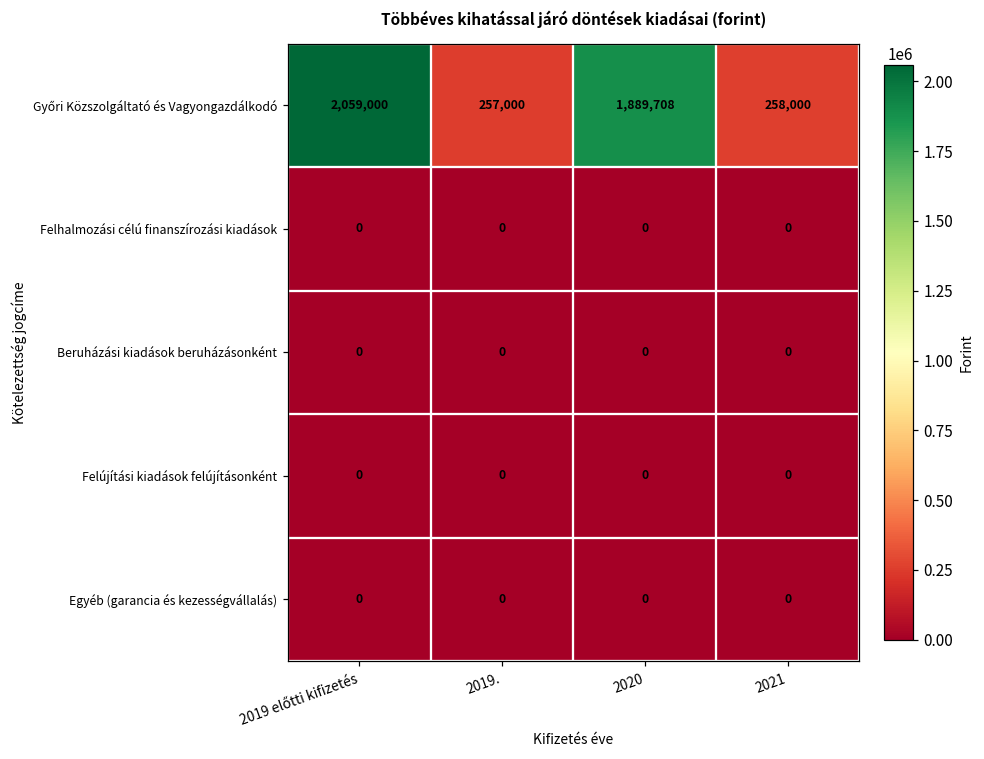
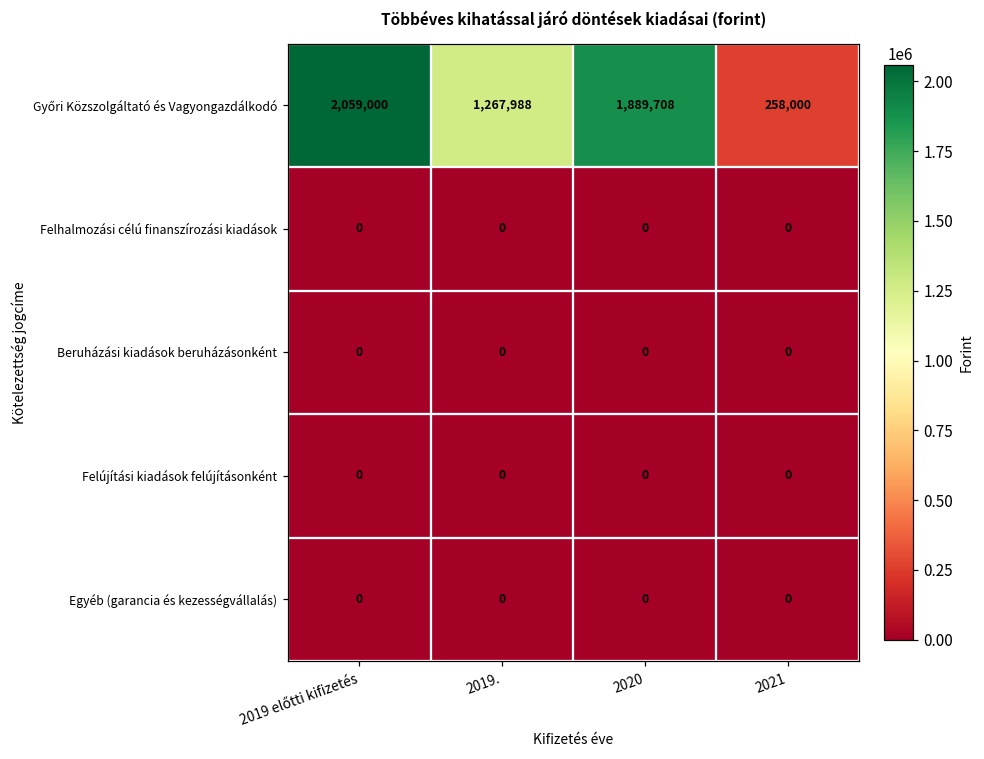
Győri Közszolgáltató és Vagyongazdálkodó, 2019.: 257,000 -> 1,267,988
